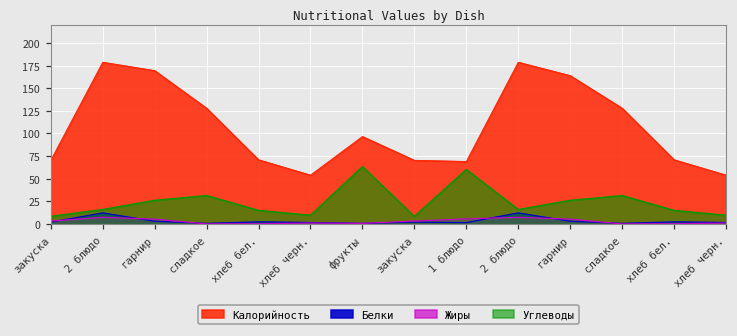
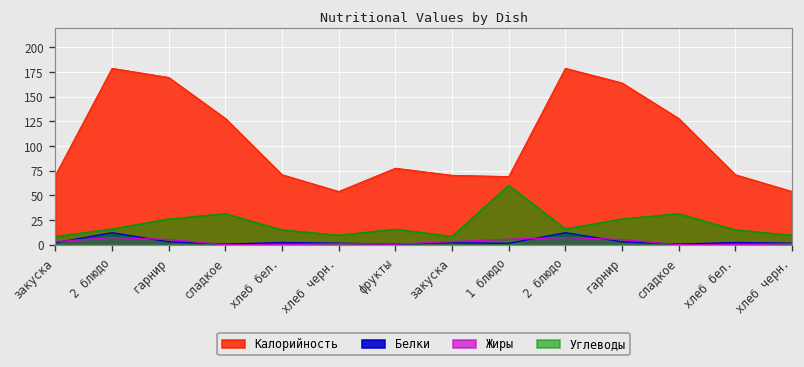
Калорийность, фрукты: 100 -> 80
Углеводы, фрукты: 60 -> 20
